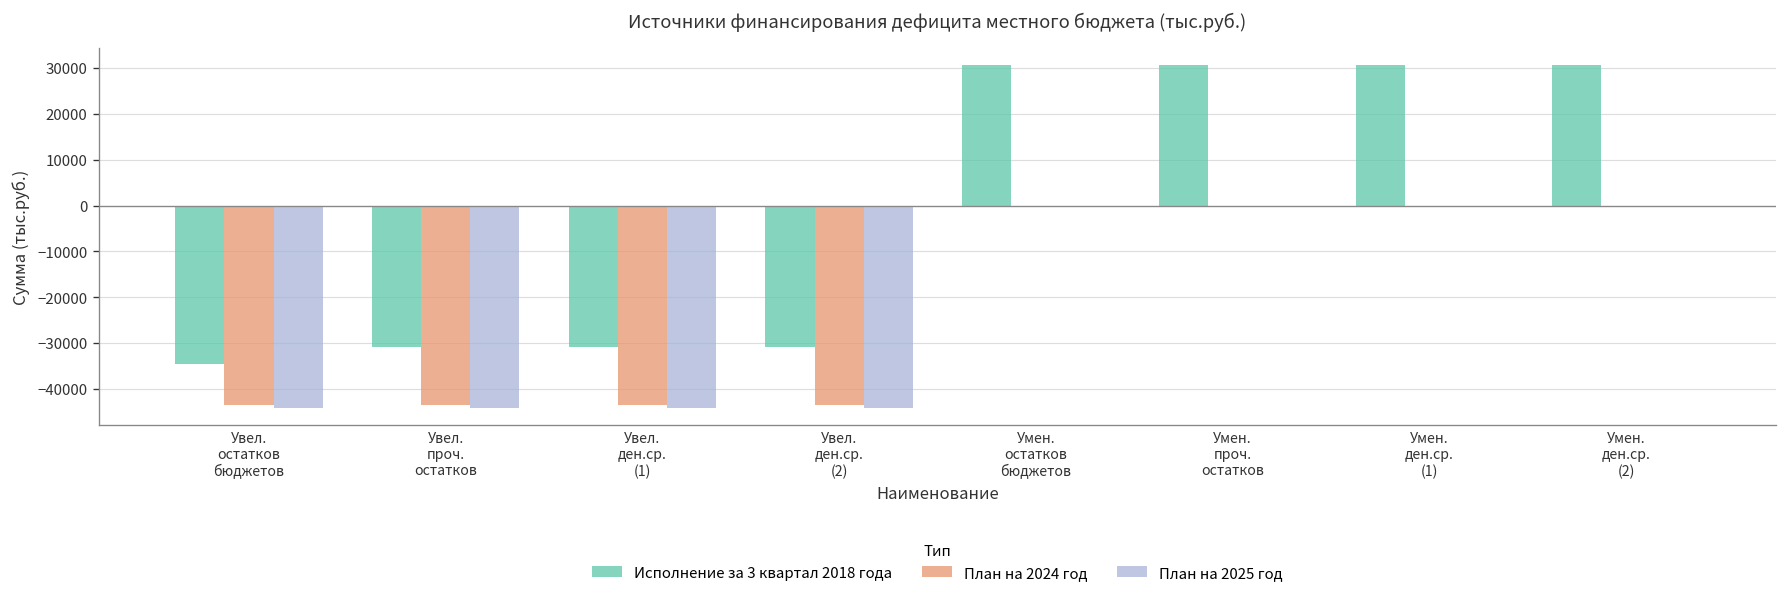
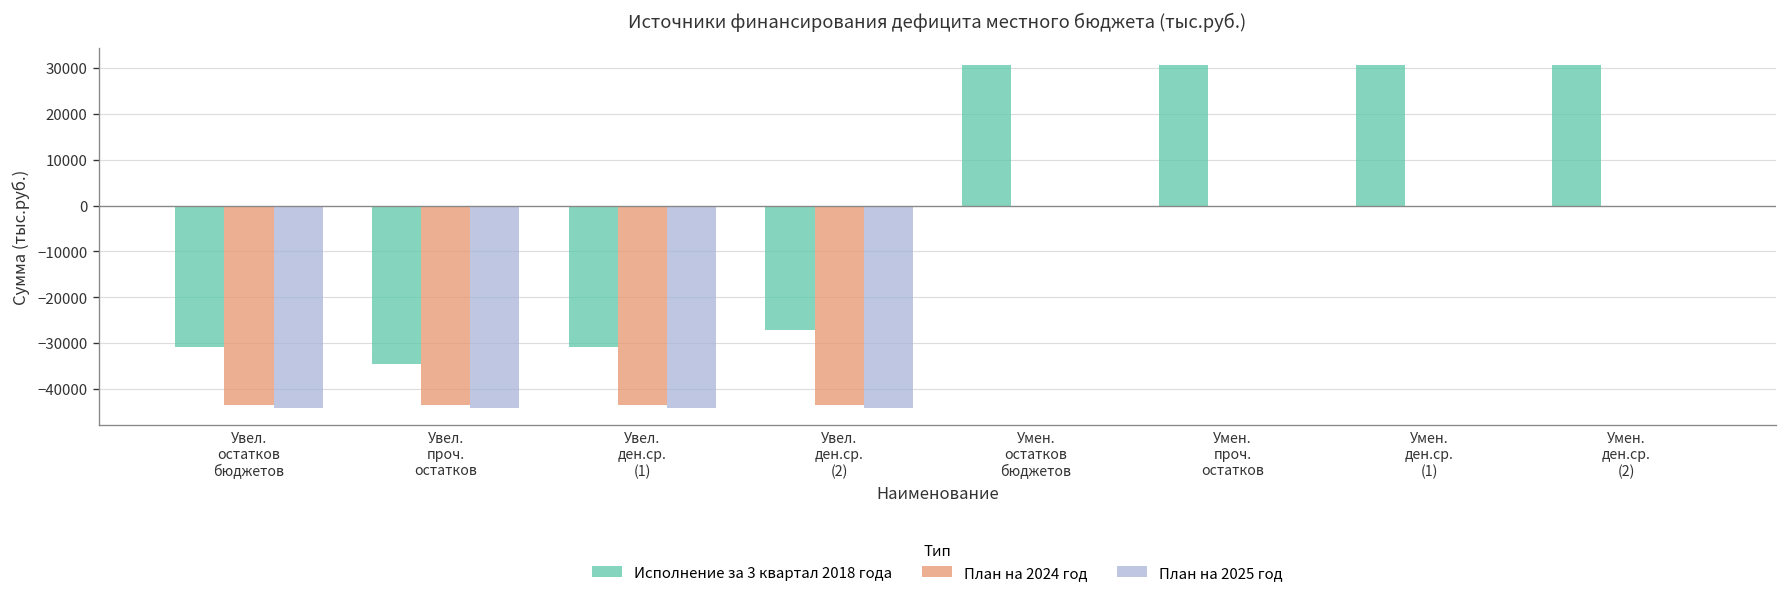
Исполнение за 3 квартал 2018 года, Увел. остатков бюджетов: -35000 -> -31000
Исполнение за 3 квартал 2018 года, Увел. проч. остатков: -31000 -> -35000
Исполнение за 3 квартал 2018 года, Увел. ден.ср. (2): -31000 -> -27000
